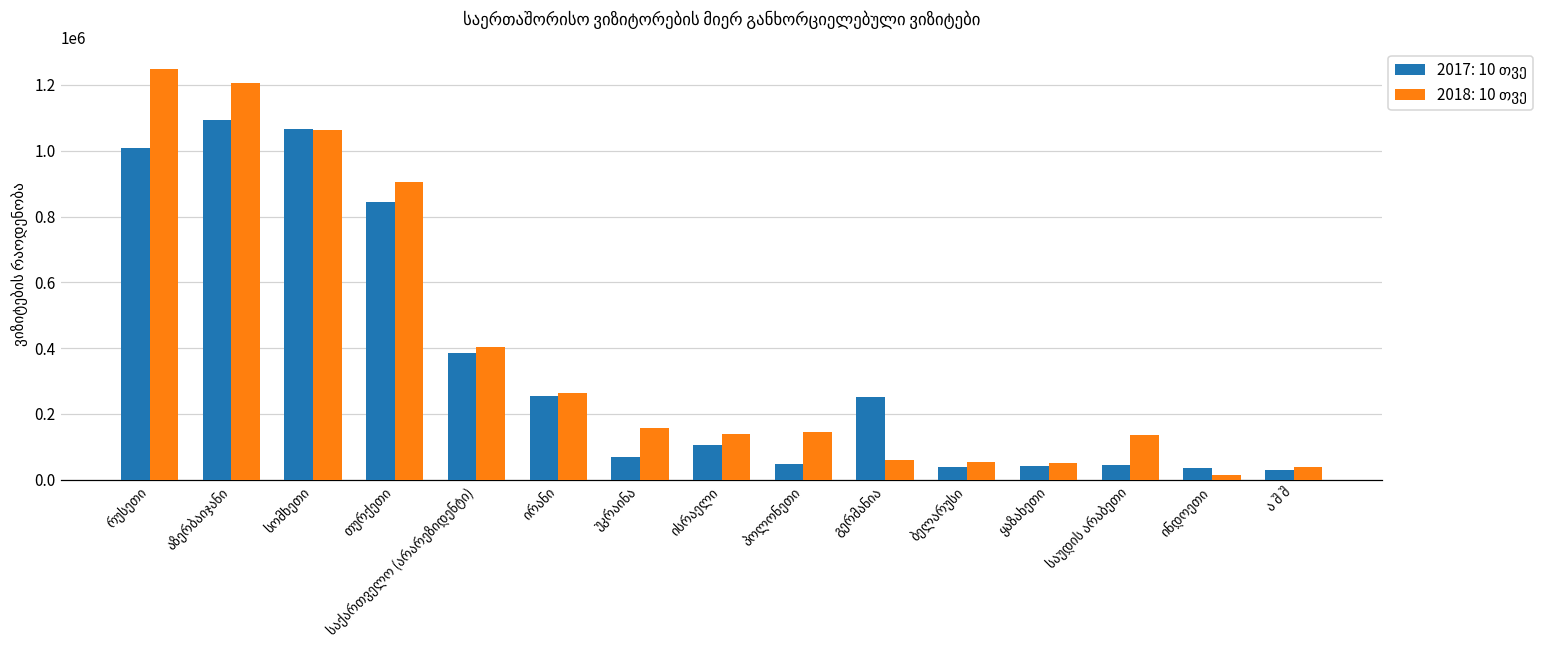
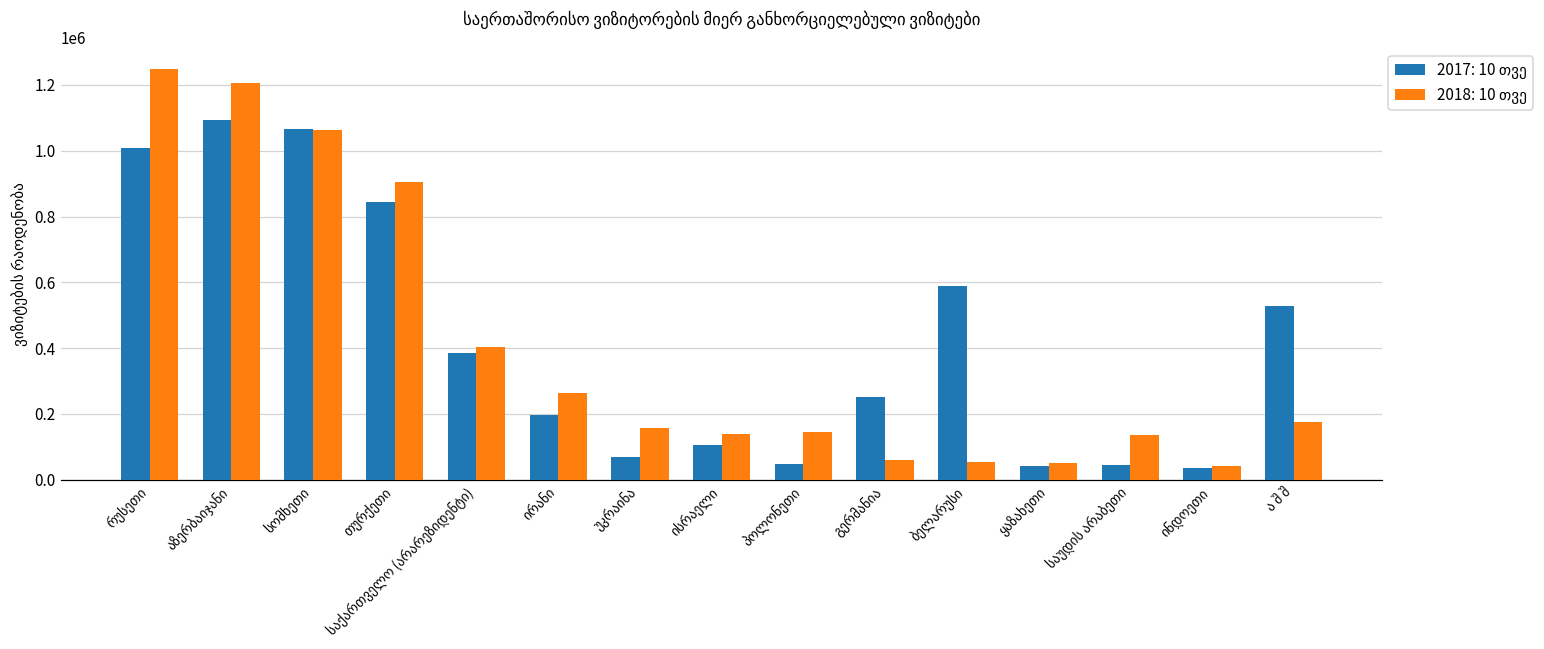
2017: 10 თვე, ირანი: 260000 -> 200000
2017: 10 თვე, ბელარუსი: 40000 -> 590000
2018: 10 თვე, ინდოეთი: 10000 -> 40000
2017: 10 თვე, ა შ შ: 30000 -> 530000
2018: 10 თვე, ა შ შ: 40000 -> 180000
